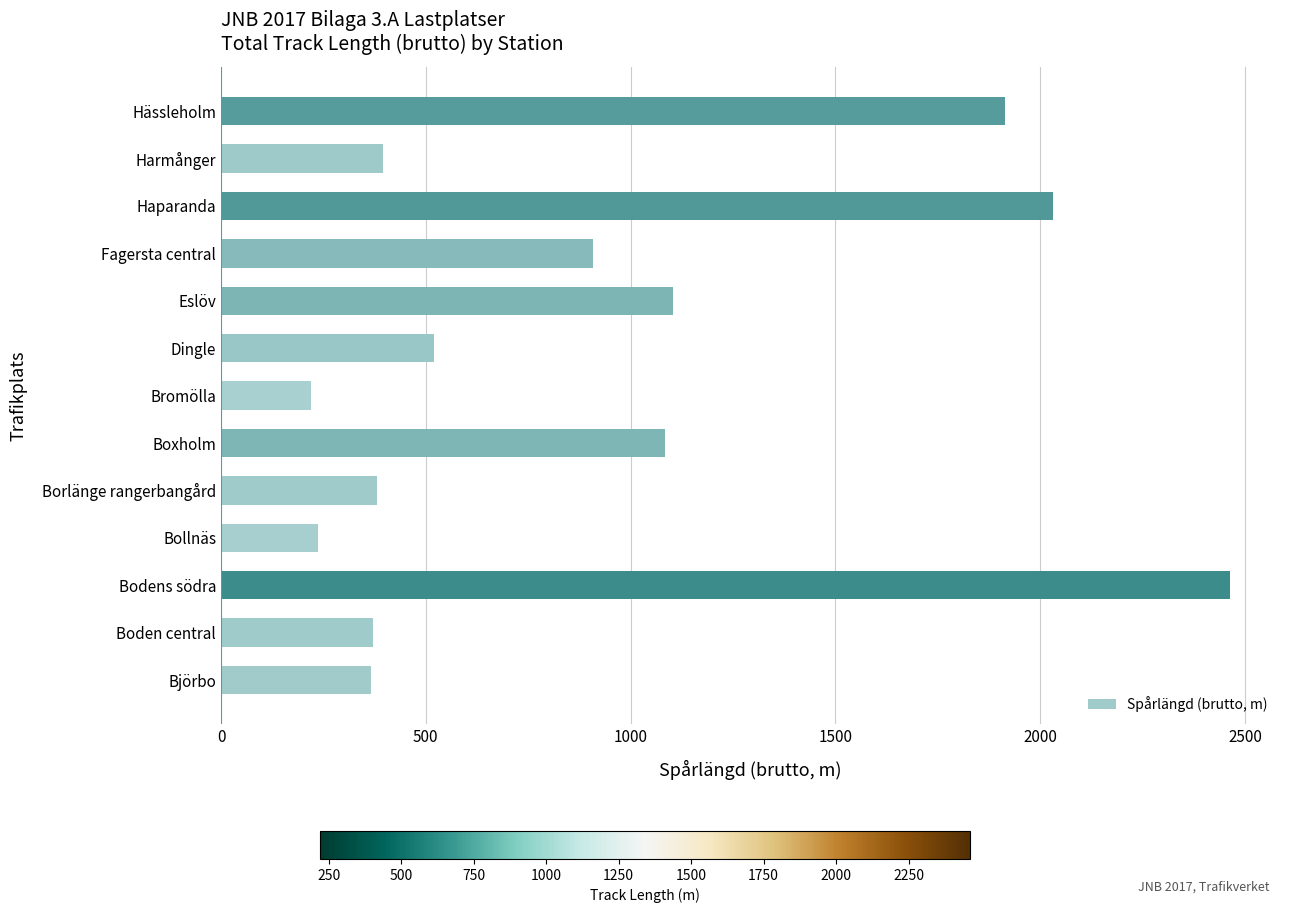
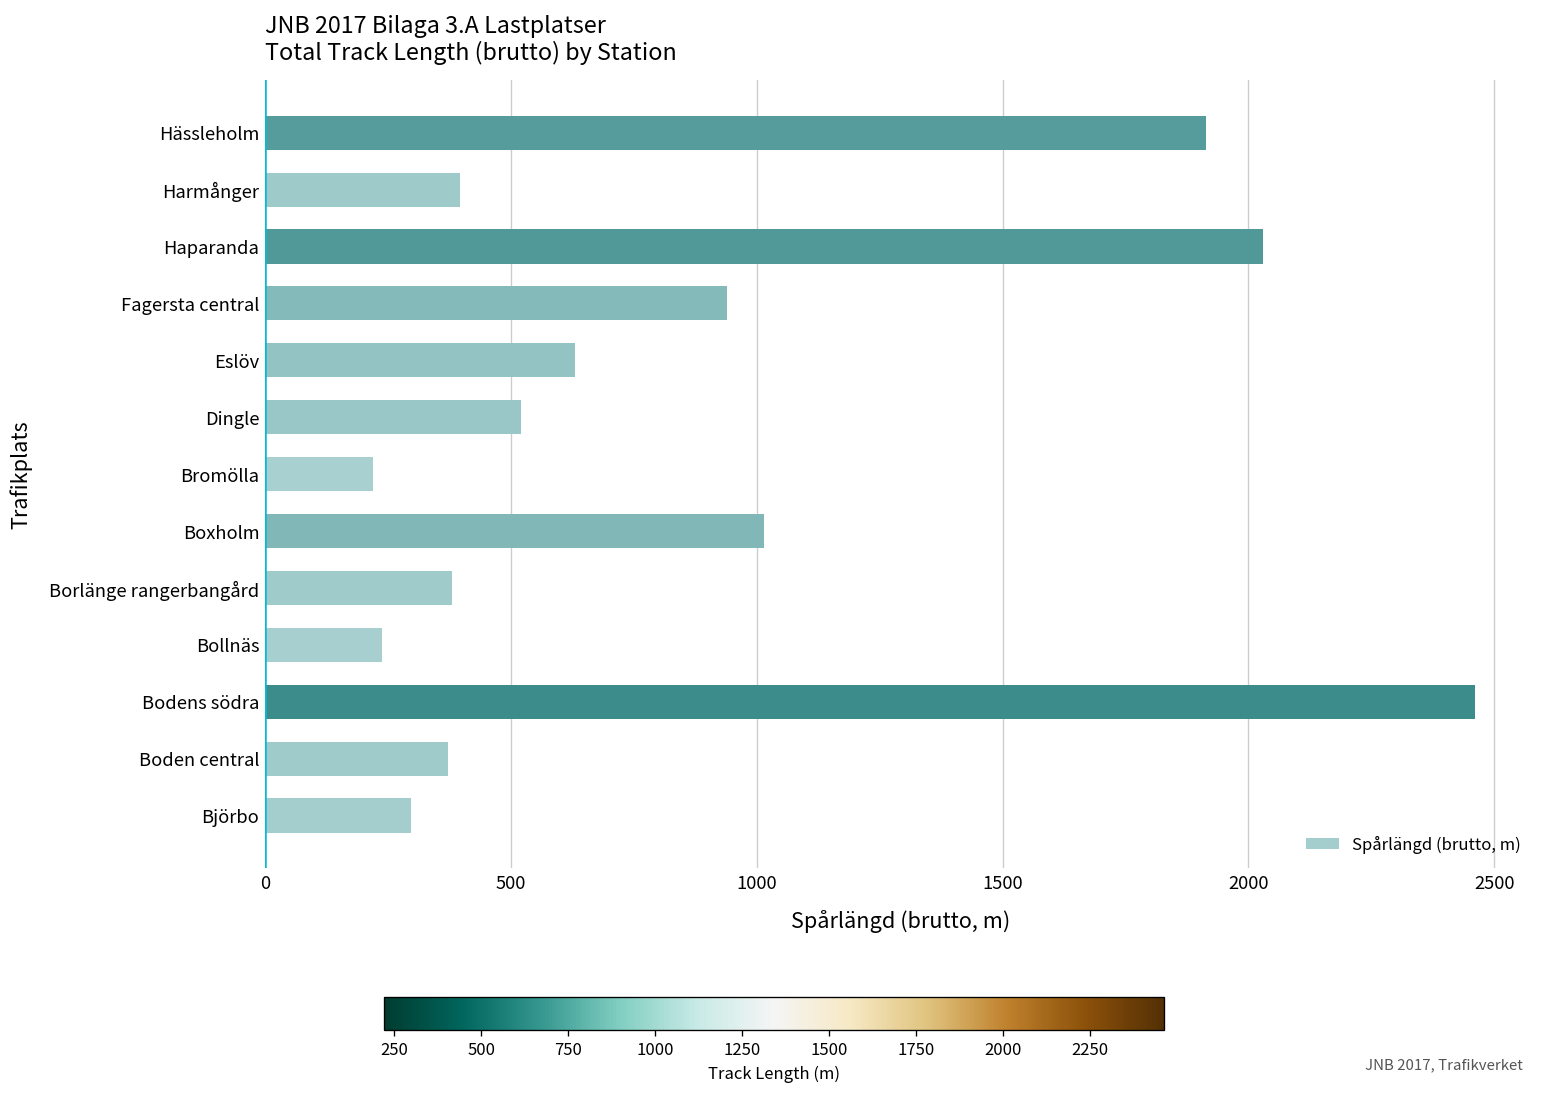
Fagersta central: 910 -> 940
Eslöv: 1100 -> 630
Boxholm: 1080 -> 1010
Björbo: 370 -> 300
